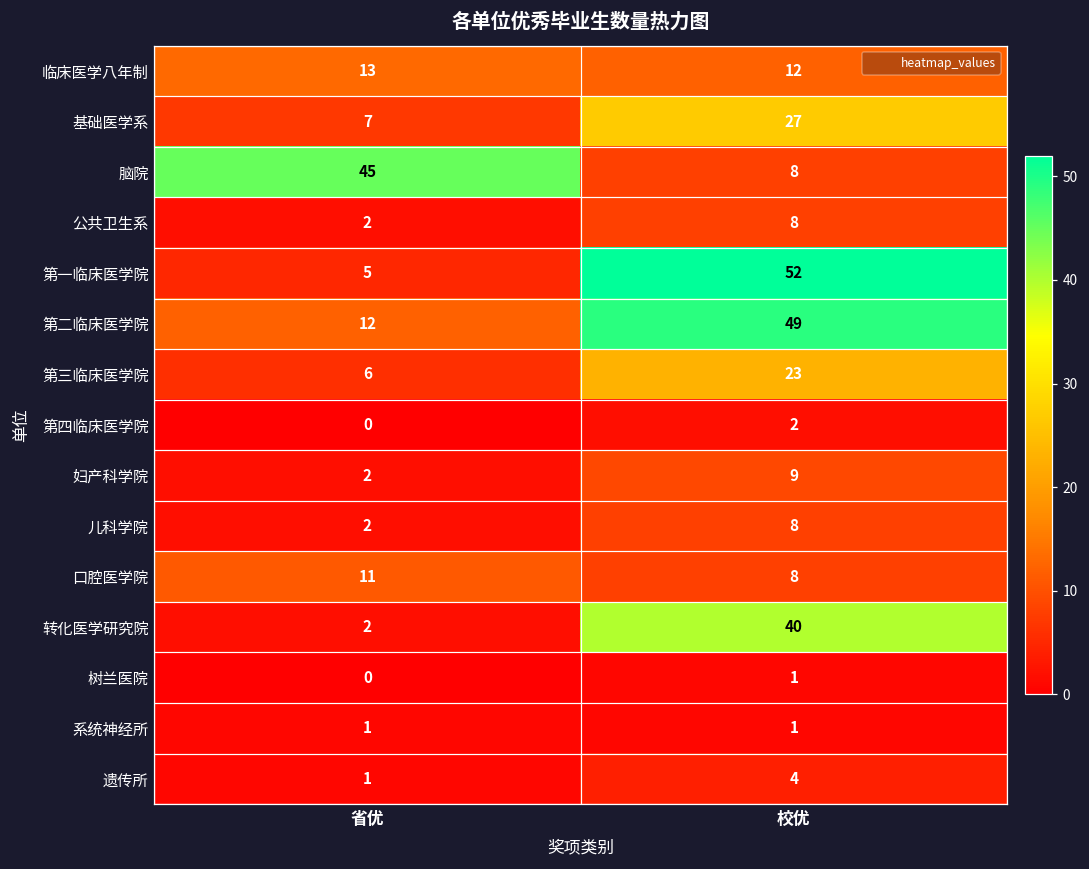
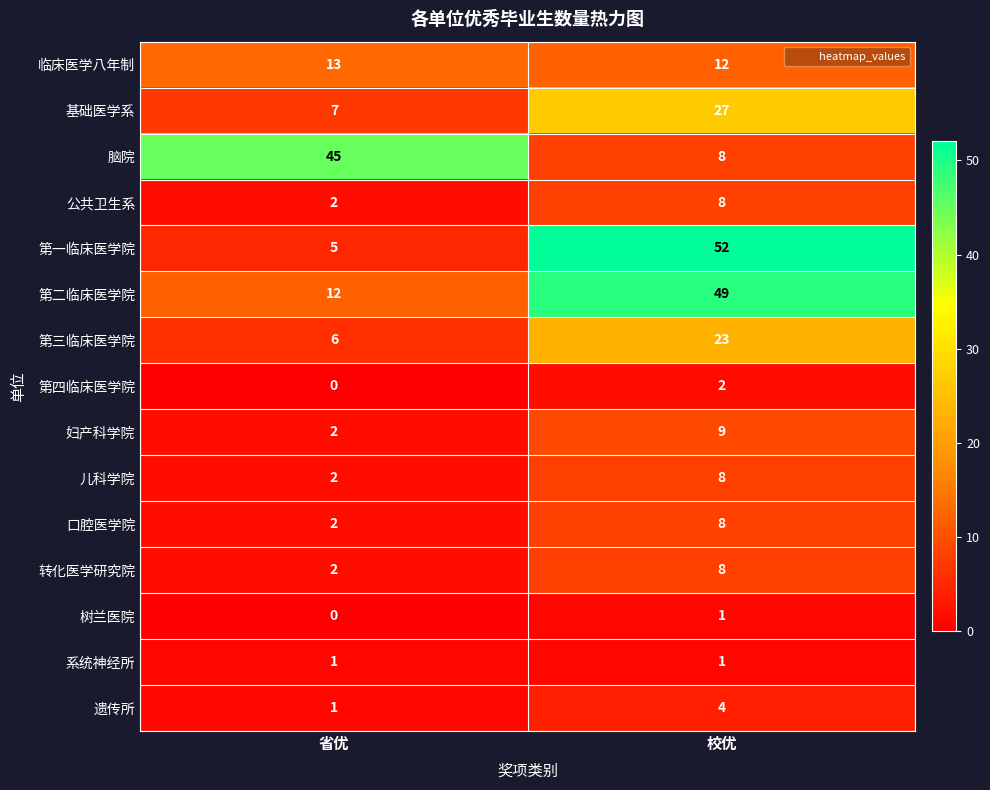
口腔医学院, 省优: 11 -> 2
转化医学研究院, 校优: 40 -> 8
